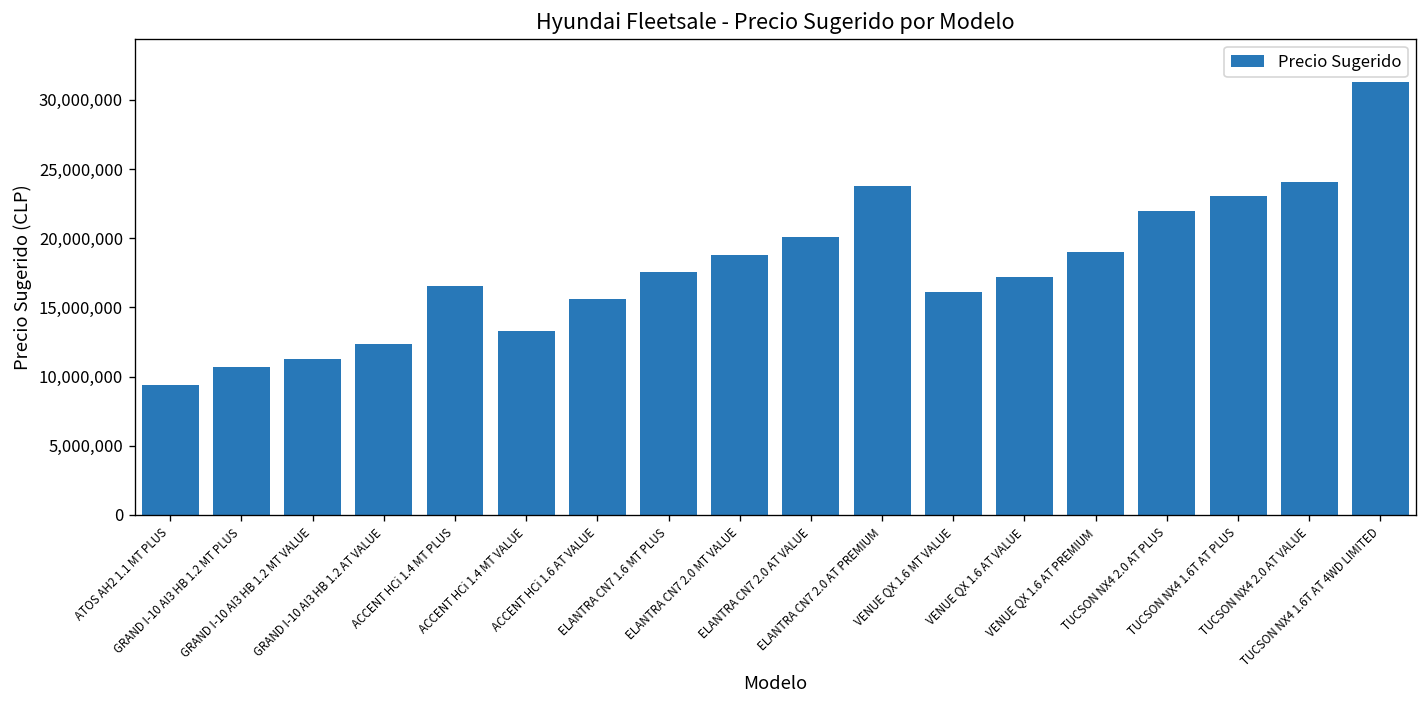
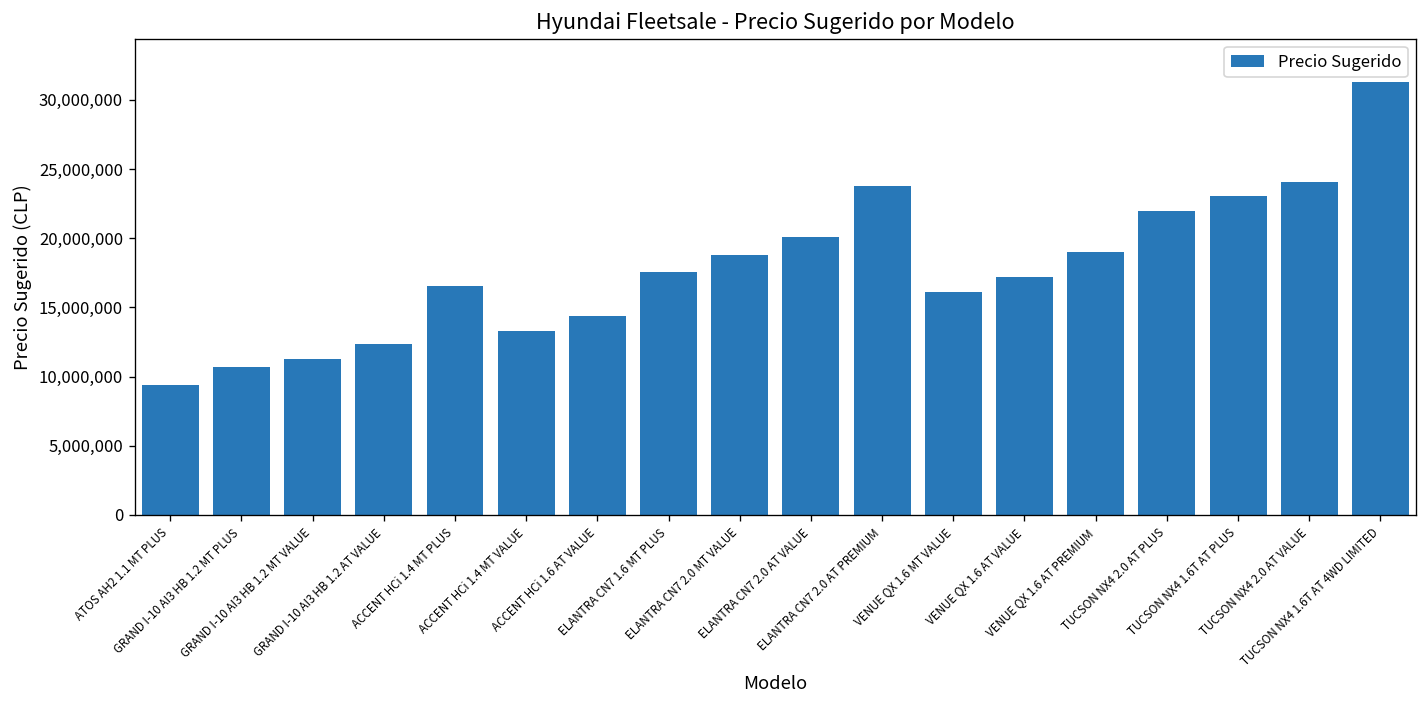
ACCENT HCi 1.6 AT VALUE: 15,600,000 -> 14,400,000
